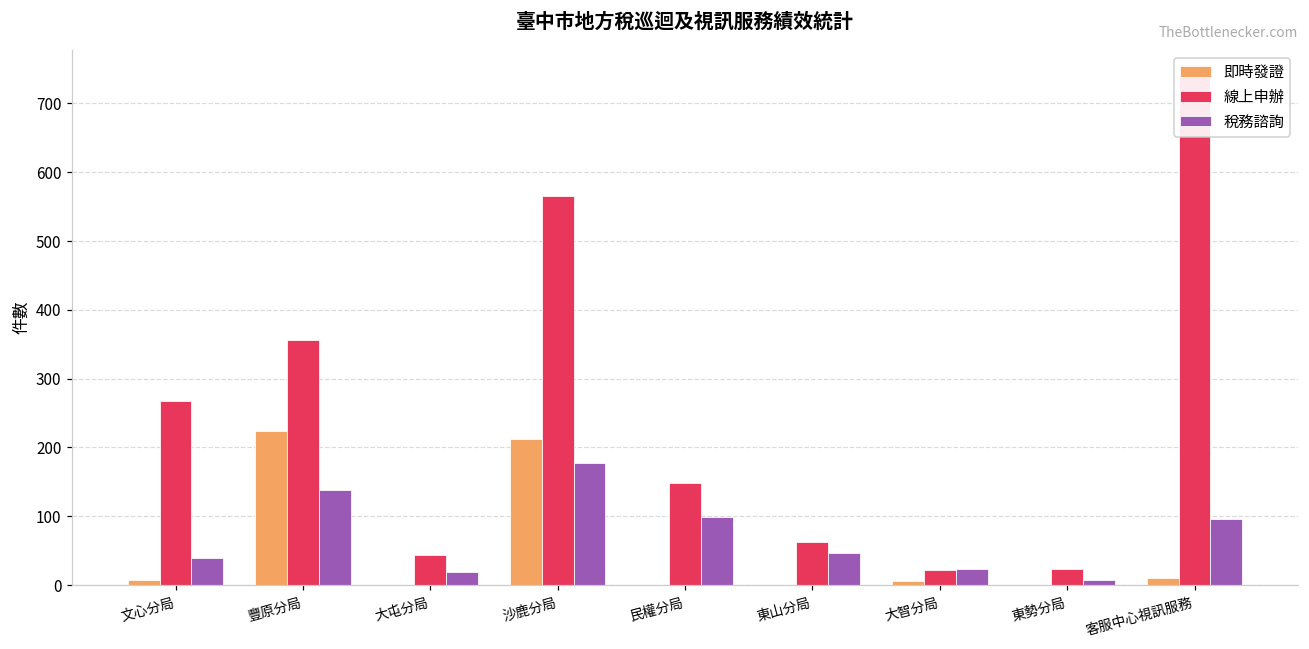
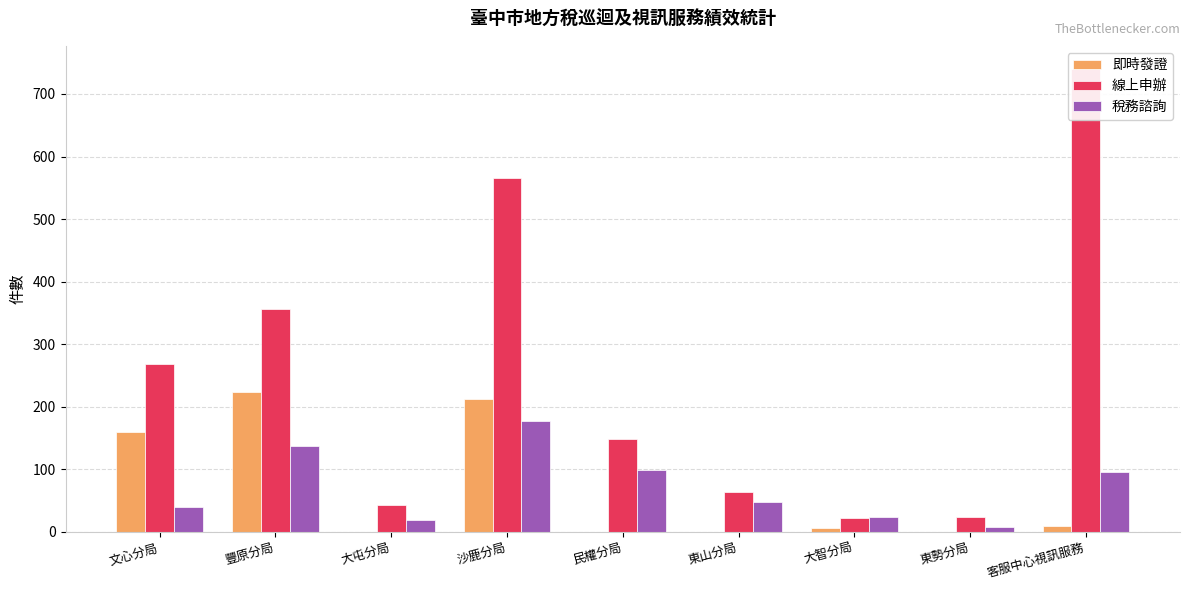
即時發證, 文心分局: 10 -> 160
